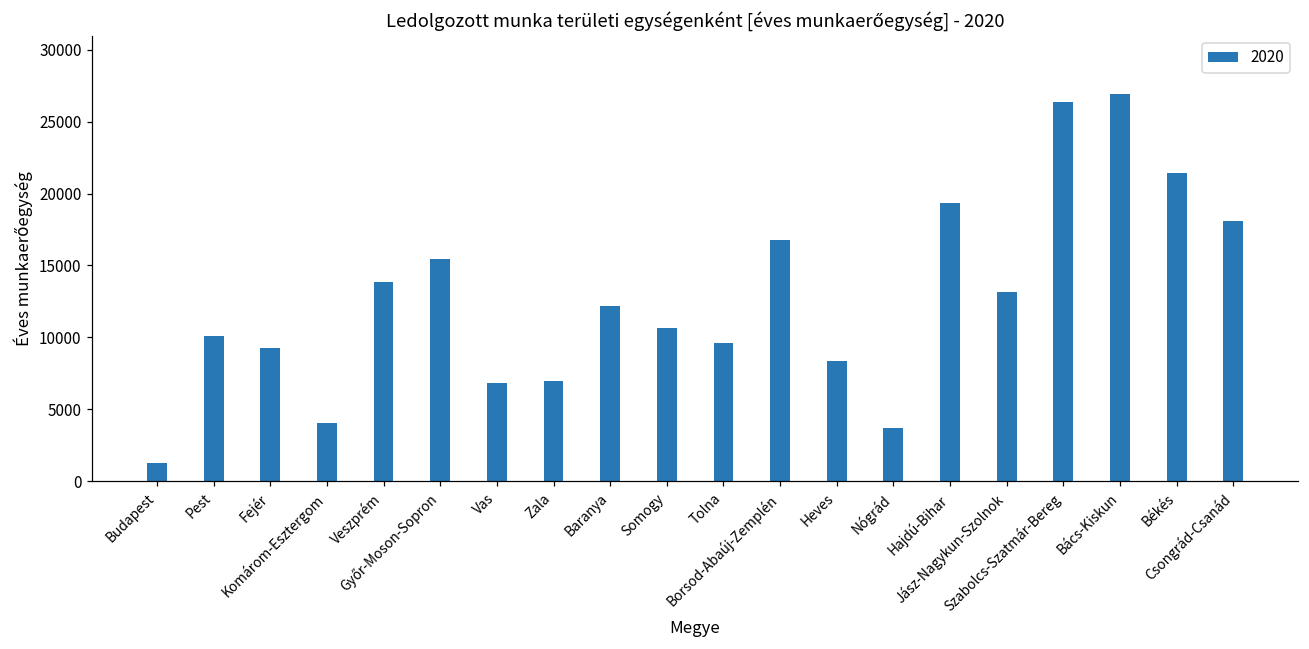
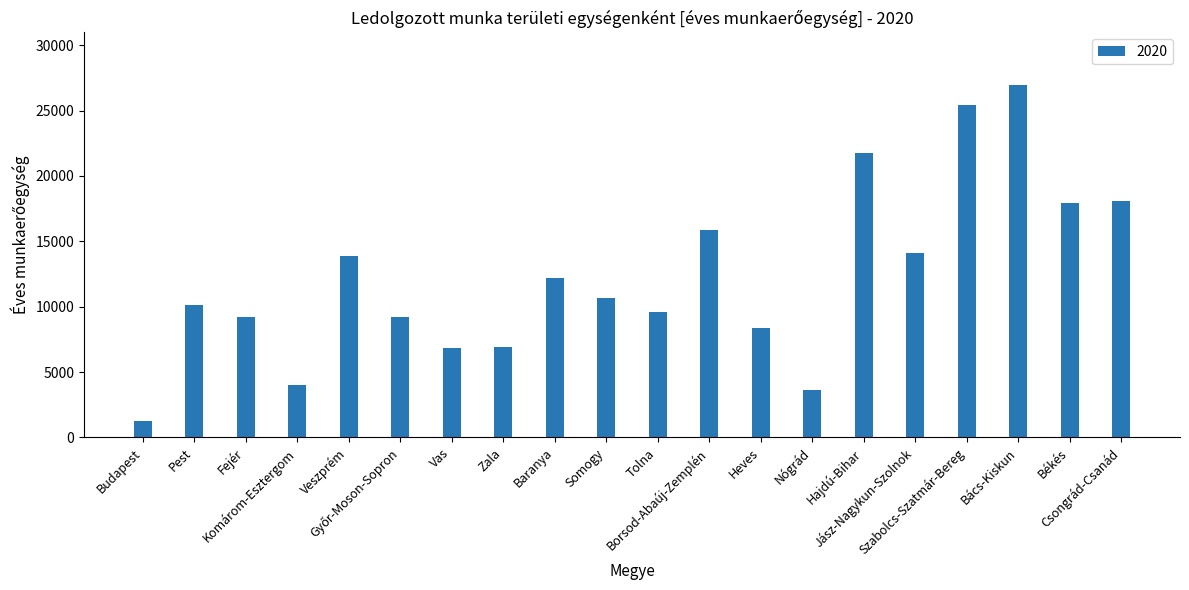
Győr-Moson-Sopron: 15400 -> 9200
Borsod-Abaúj-Zemplén: 16800 -> 15900
Hajdú-Bihar: 19300 -> 21800
Jász-Nagykun-Szolnok: 13100 -> 14100
Szabolcs-Szatmár-Bereg: 26400 -> 25400
Békés: 21400 -> 18000
